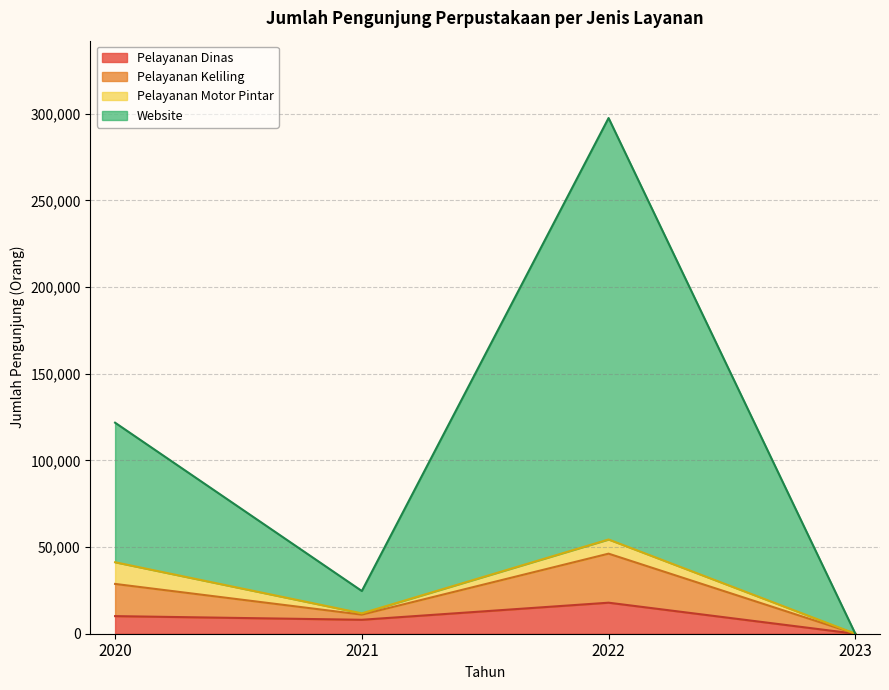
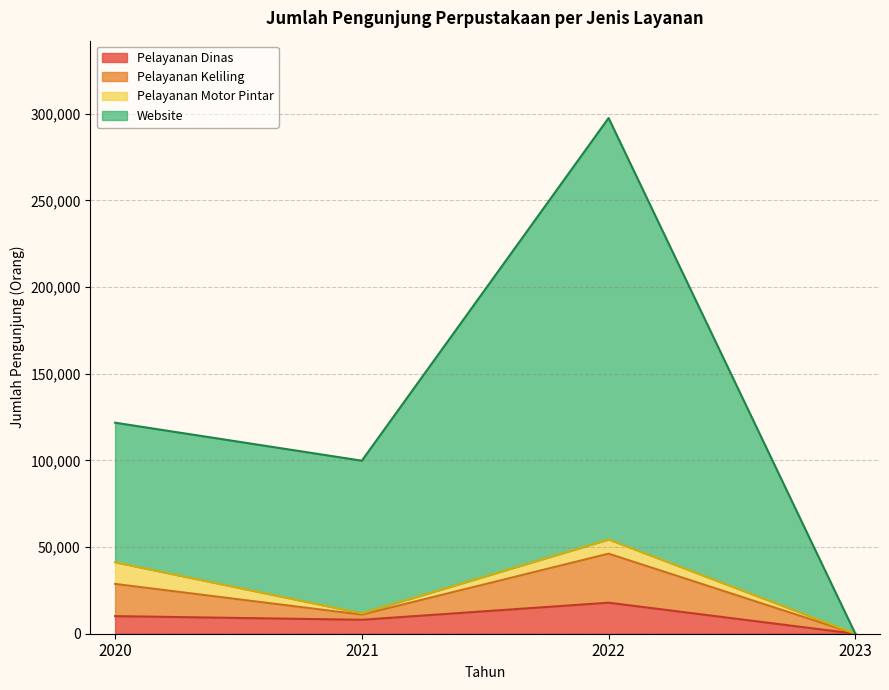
Website, 2021: 13,000 -> 88,000
